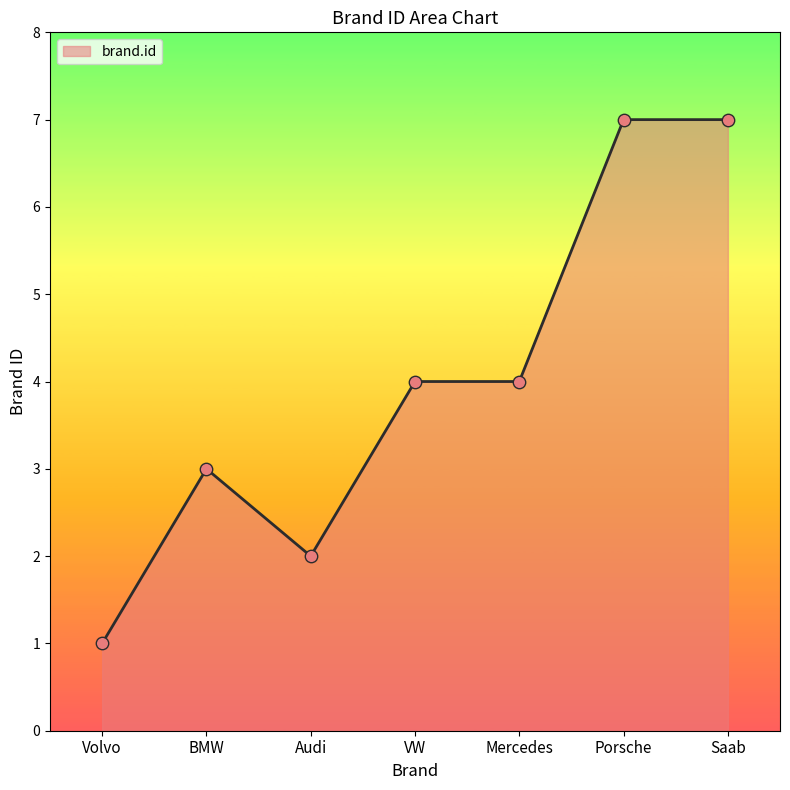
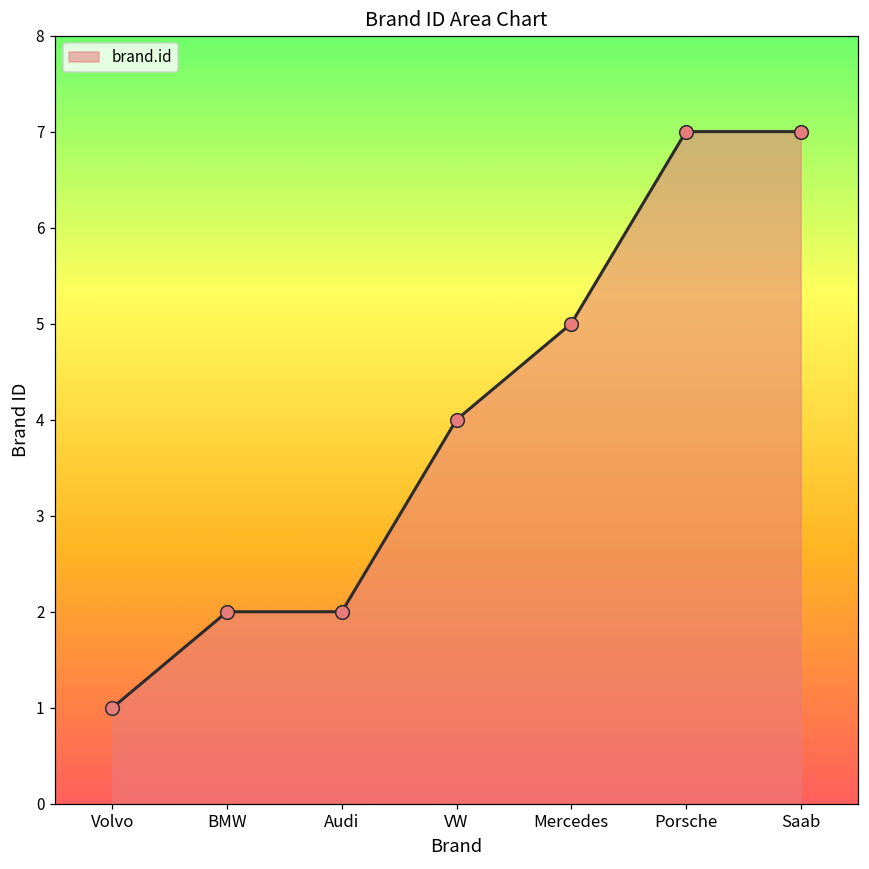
BMW: 3 -> 2
Mercedes: 4 -> 5
